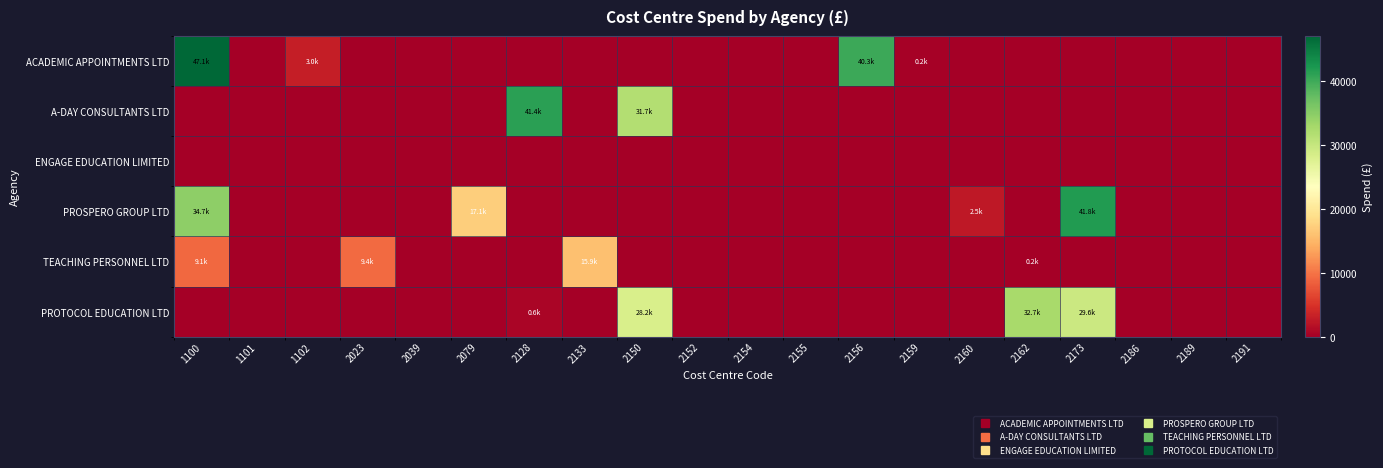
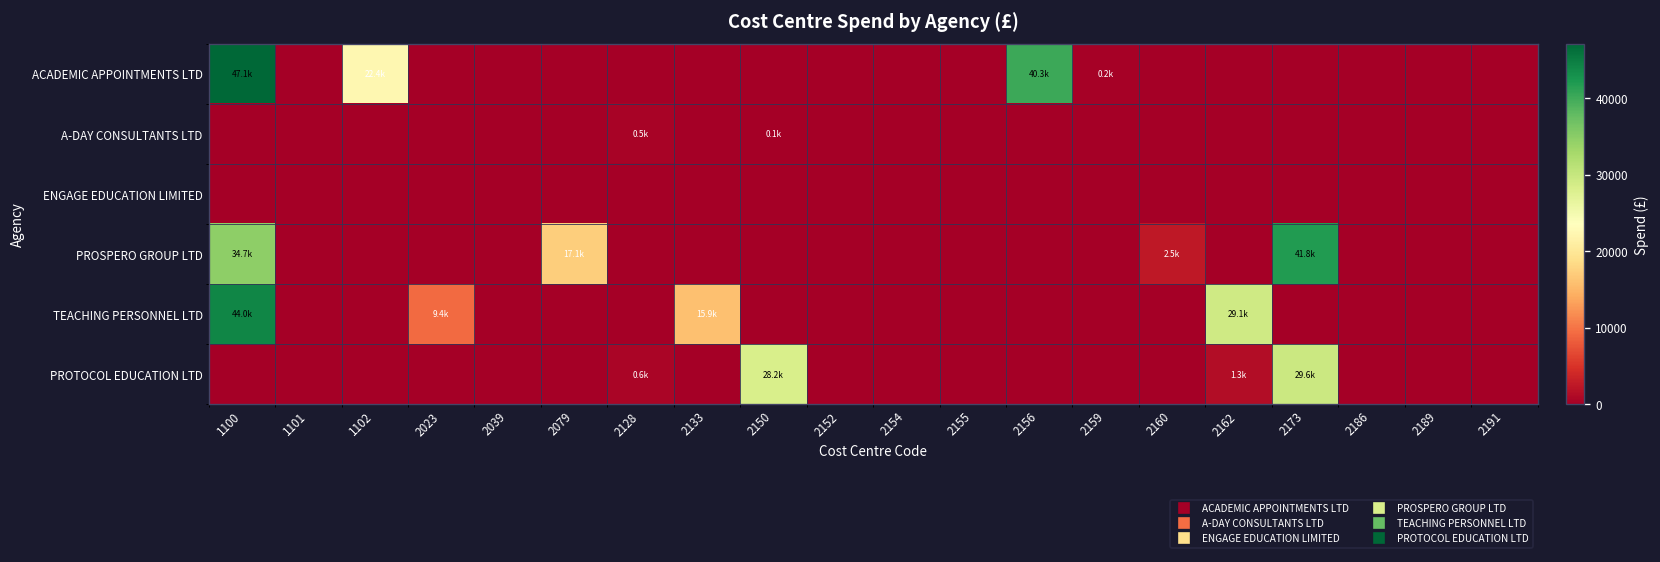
ACADEMIC APPOINTMENTS LTD, 1102: 3.0k -> 22.4k
A-DAY CONSULTANTS LTD, 2128: 41.4k -> 0.5k
A-DAY CONSULTANTS LTD, 2150: 31.7k -> 0.1k
TEACHING PERSONNEL LTD, 1100: 9.1k -> 44.0k
TEACHING PERSONNEL LTD, 2162: 0.2k -> 29.1k
PROTOCOL EDUCATION LTD, 2162: 32.7k -> 1.3k
